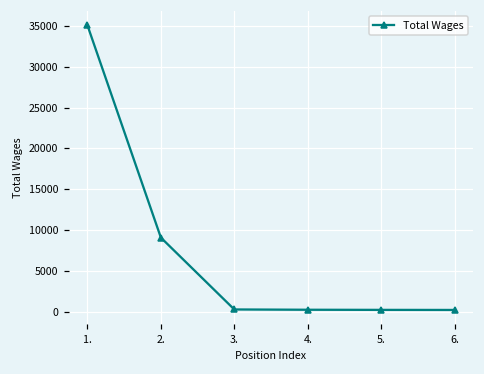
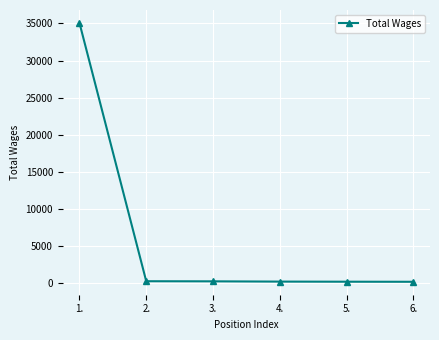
2.: 9000 -> 0
